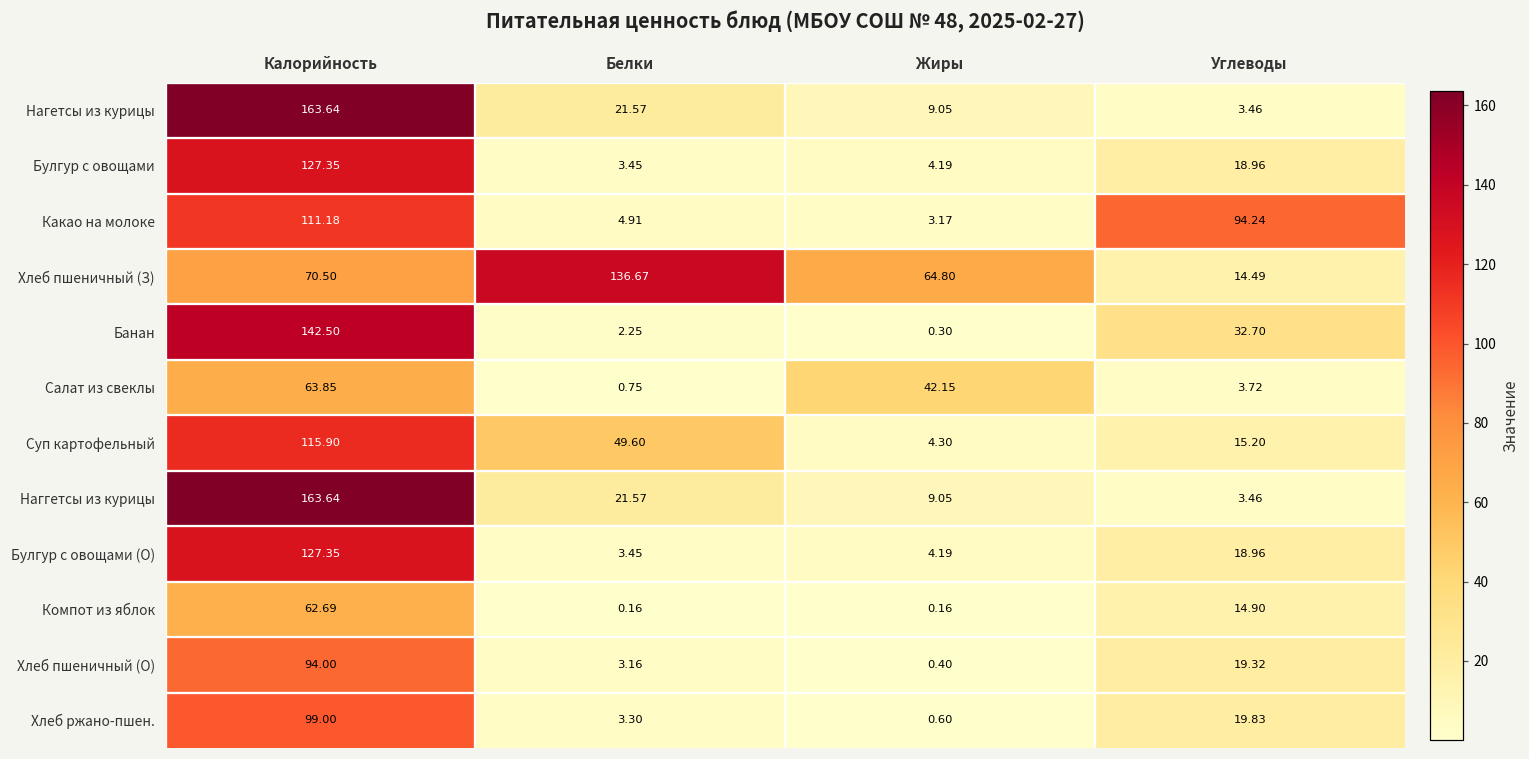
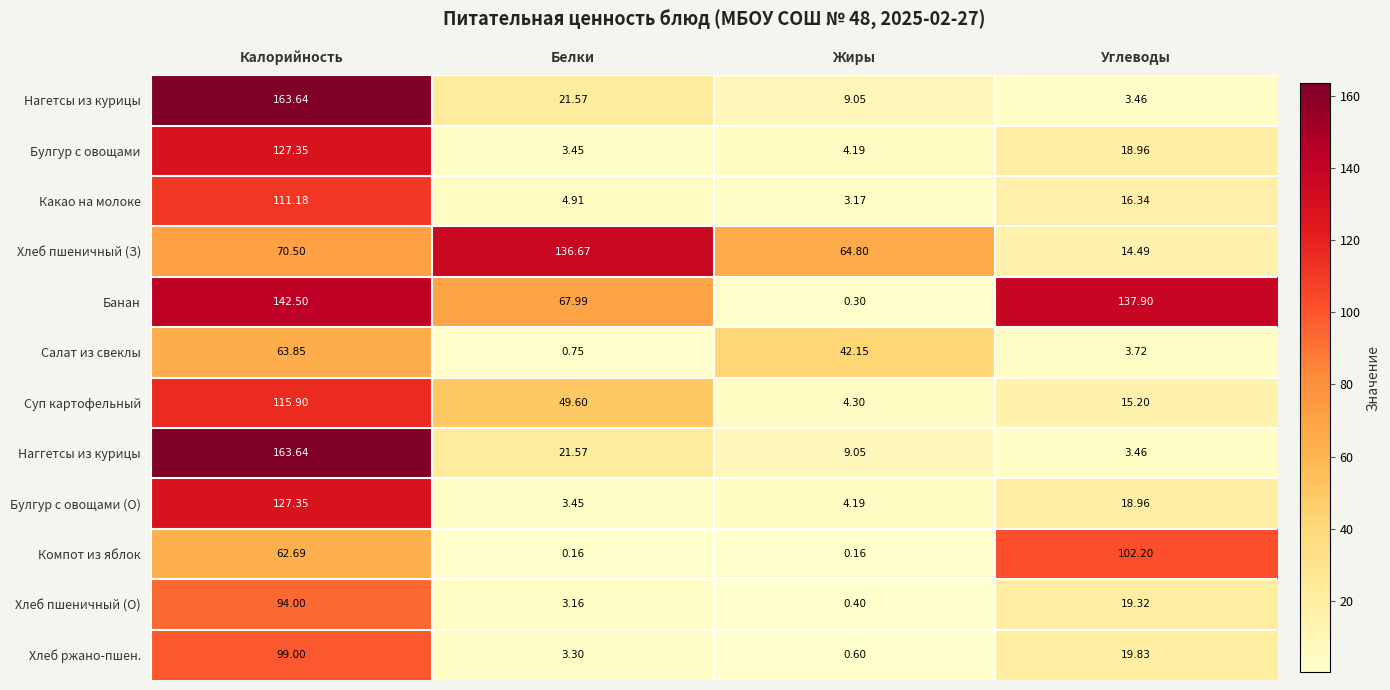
Какао на молоке, Углеводы: 94.24 -> 16.34
Банан, Белки: 2.25 -> 67.99
Банан, Углеводы: 32.70 -> 137.90
Компот из яблок, Углеводы: 14.90 -> 102.20
